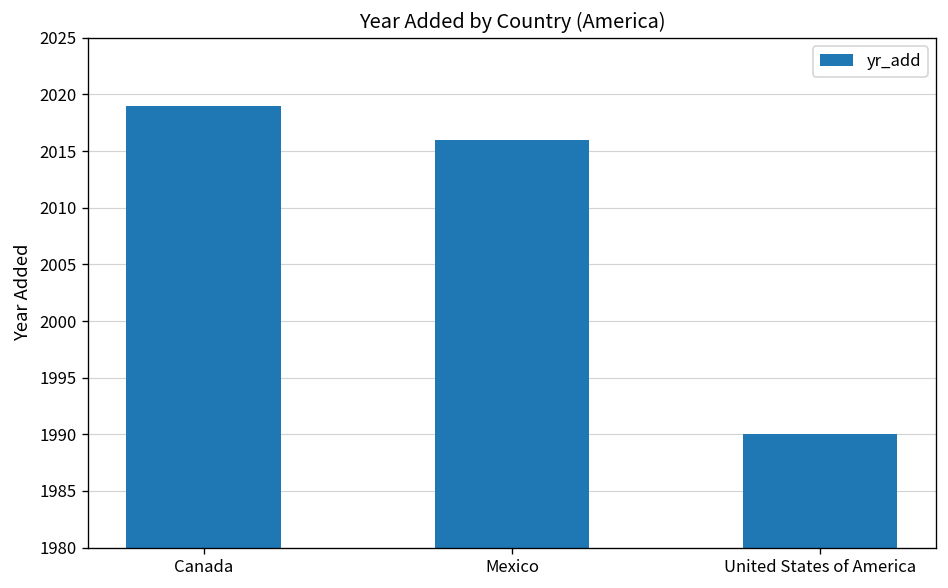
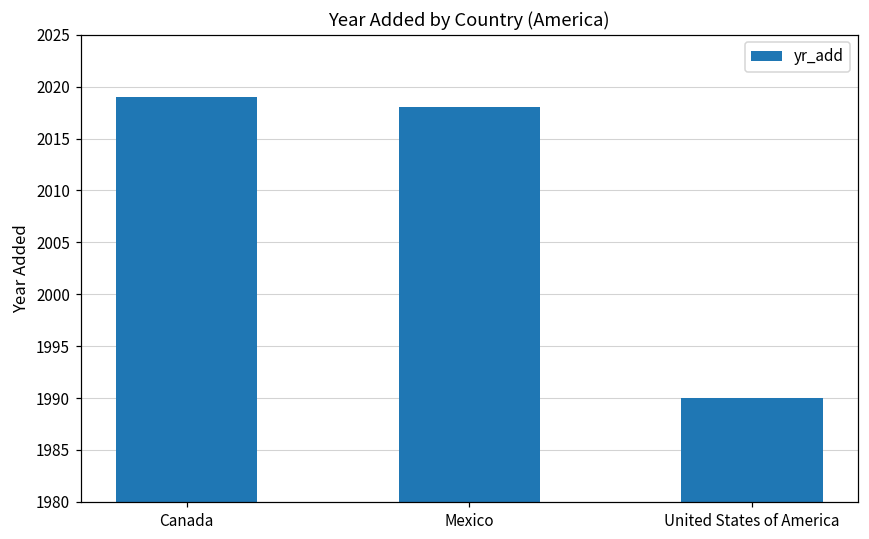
Mexico: 2016 -> 2018
